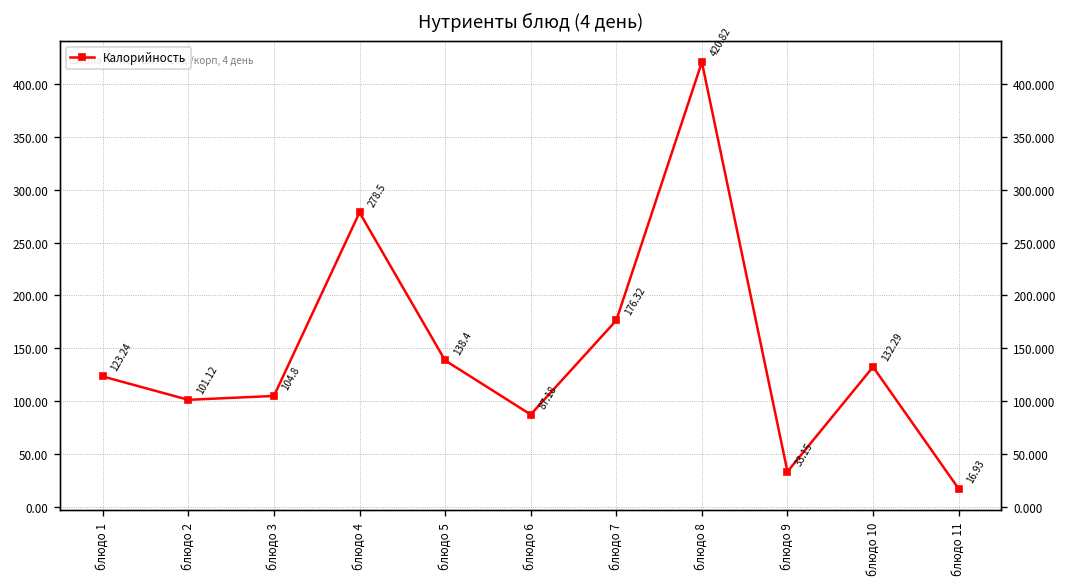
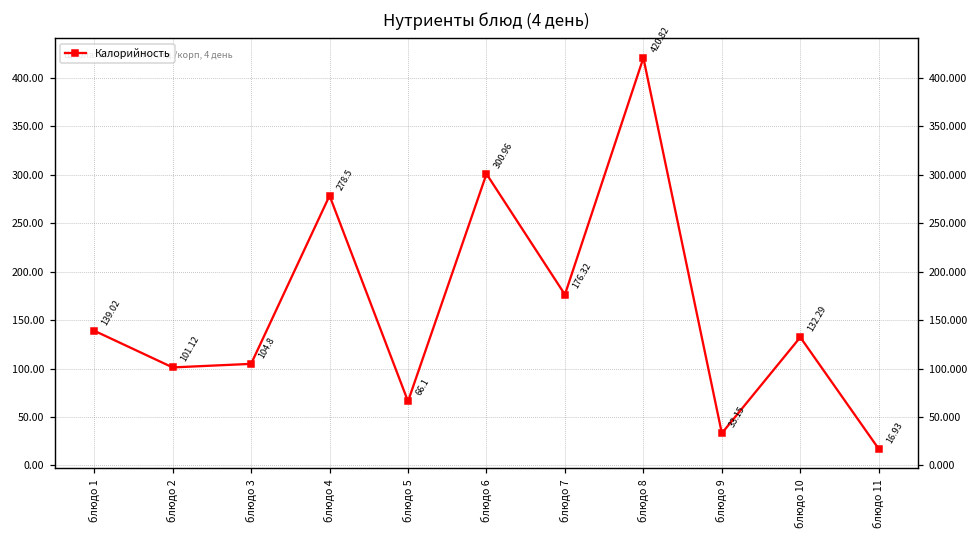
блюдо 1: 123.24 -> 139.02
блюдо 5: 138.4 -> 66.1
блюдо 6: 87.18 -> 300.96
